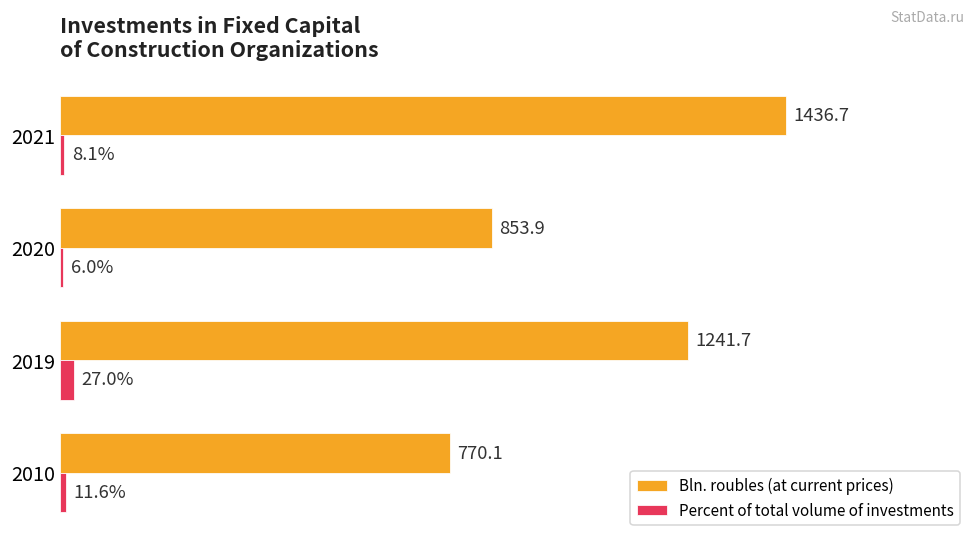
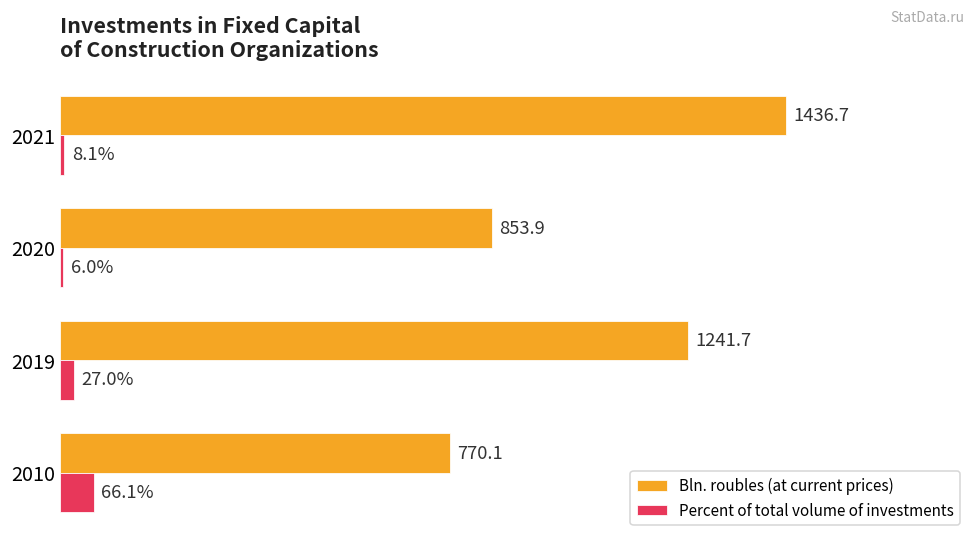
Percent of total volume of investments, 2010: 11.6% -> 66.1%
